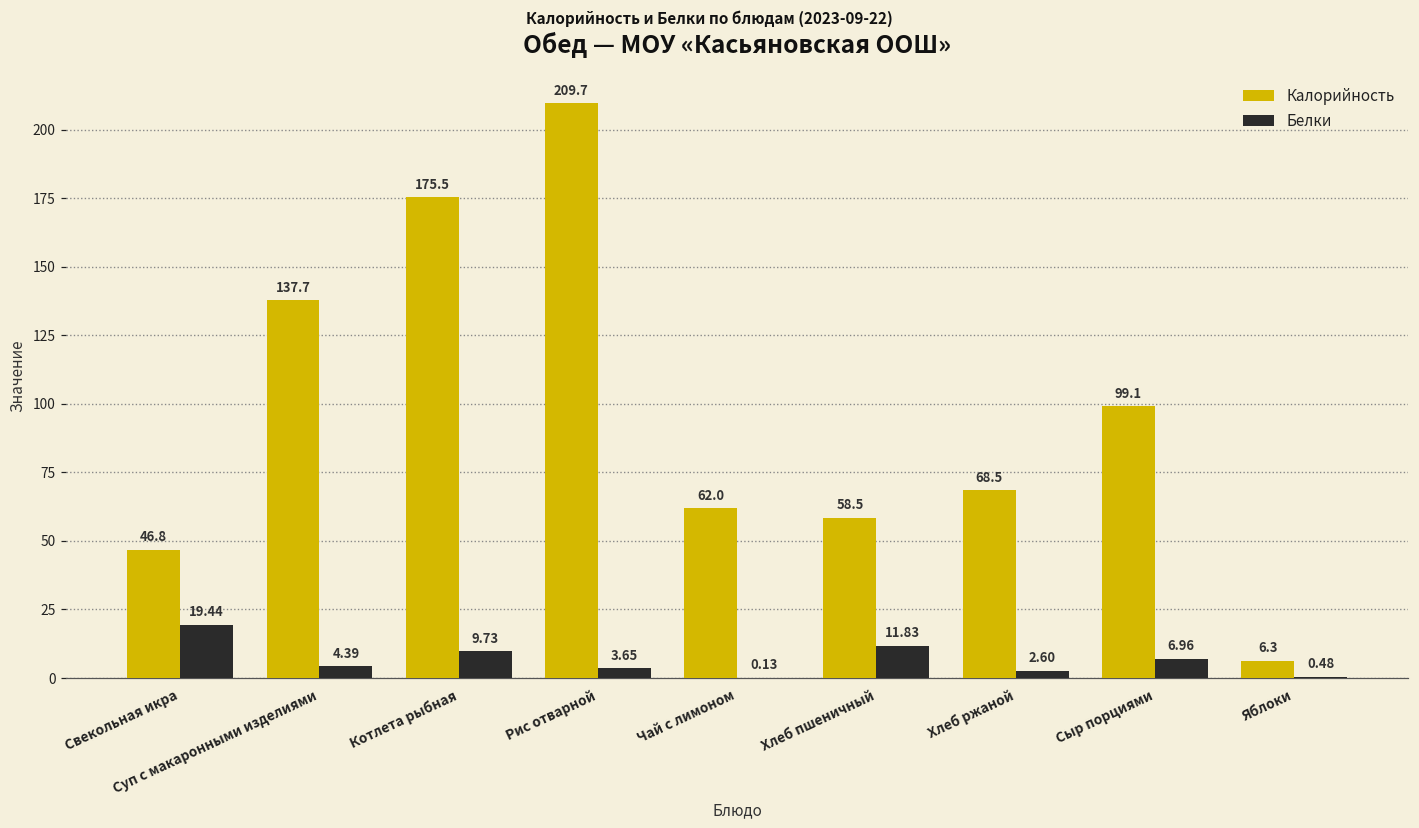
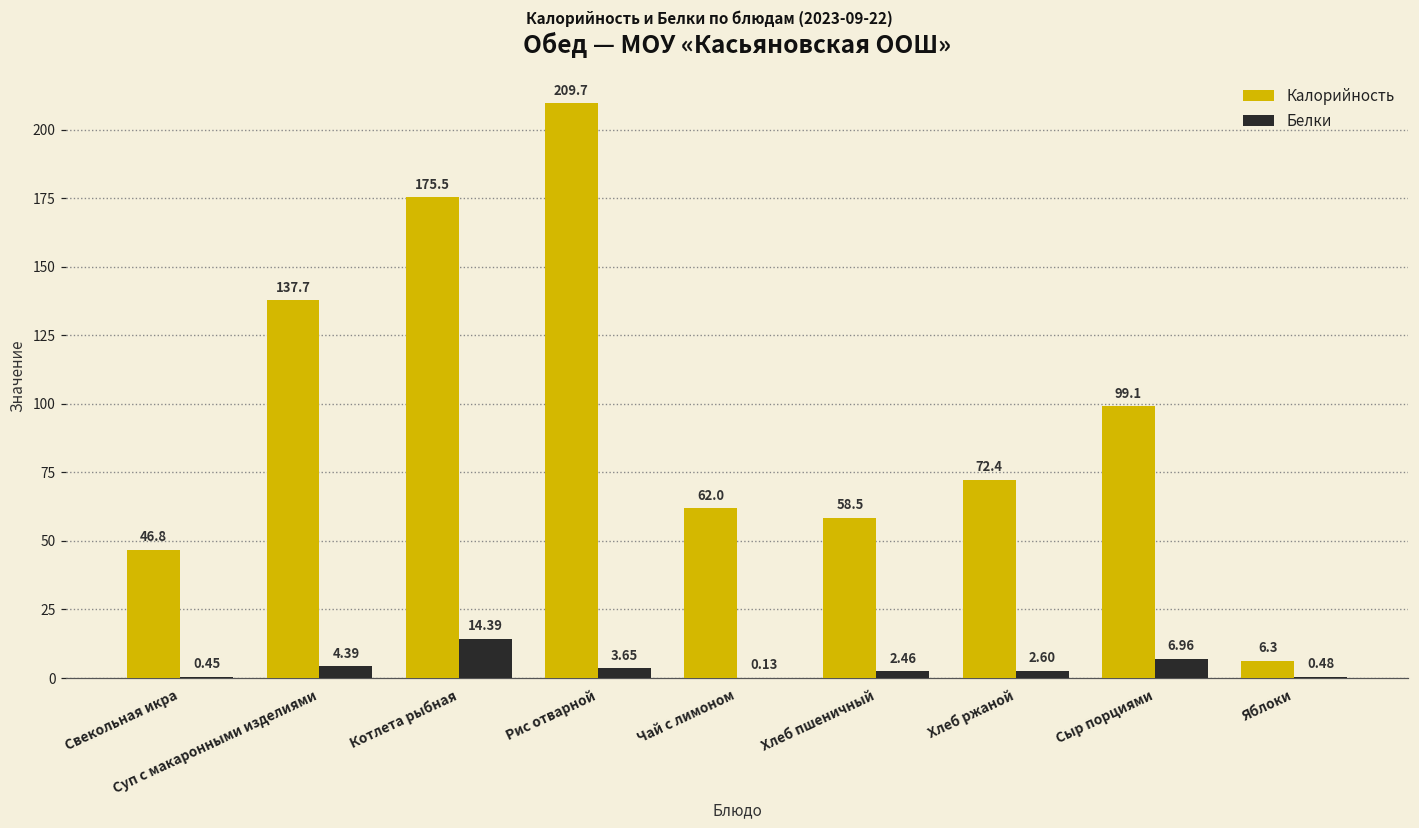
Белки, Свекольная икра: 19.44 -> 0.45
Белки, Котлета рыбная: 9.73 -> 14.39
Белки, Хлеб пшеничный: 11.83 -> 2.46
Калорийность, Хлеб ржаной: 68.5 -> 72.4
